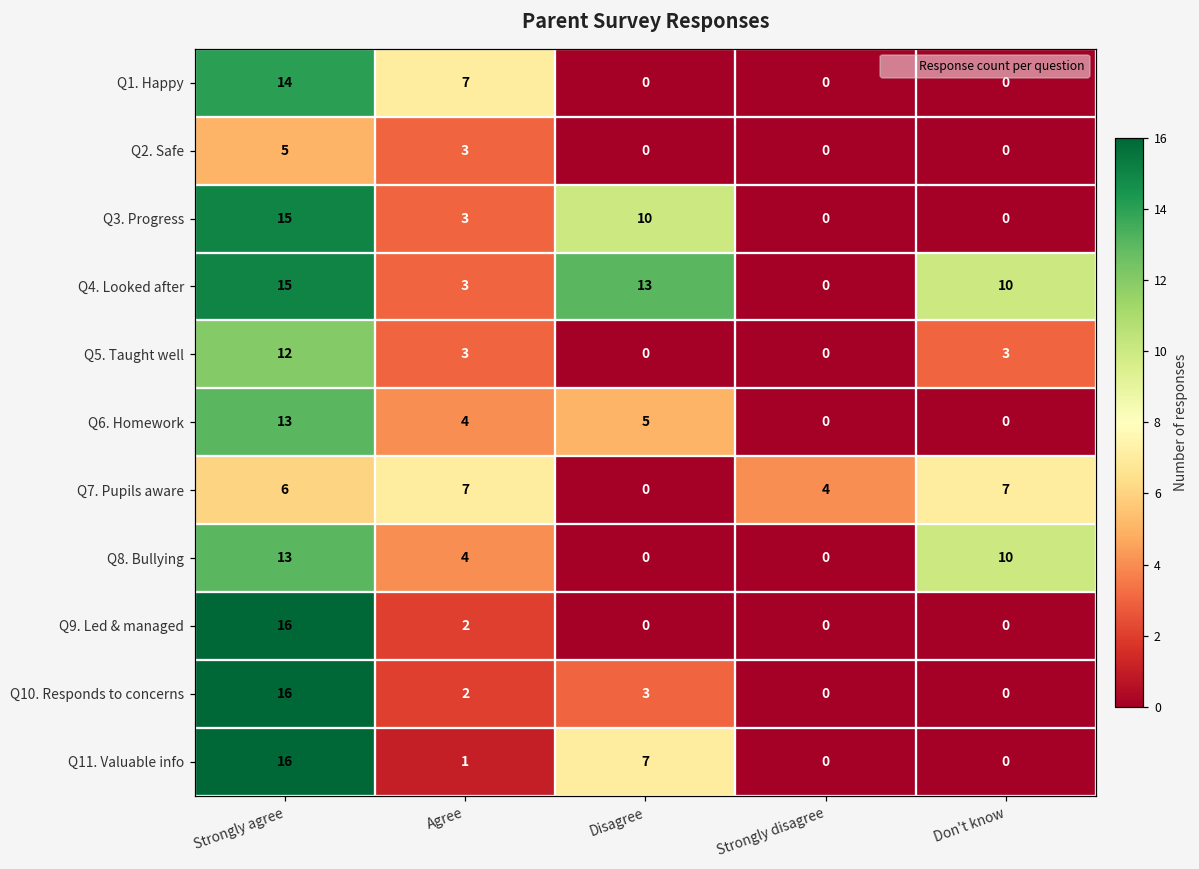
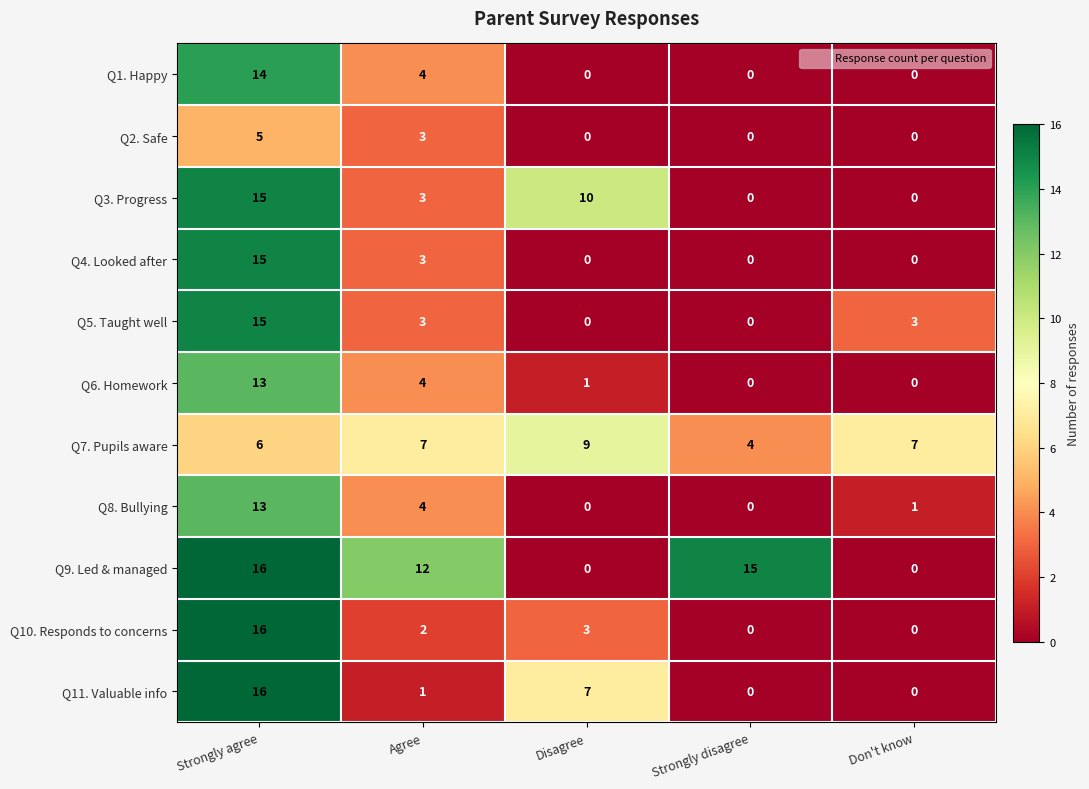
Q1. Happy, Agree: 7 -> 4
Q4. Looked after, Disagree: 13 -> 0
Q4. Looked after, Don't know: 10 -> 0
Q5. Taught well, Strongly agree: 12 -> 15
Q6. Homework, Disagree: 5 -> 1
Q7. Pupils aware, Disagree: 0 -> 9
Q8. Bullying, Don't know: 10 -> 1
Q9. Led & managed, Agree: 2 -> 12
Q9. Led & managed, Strongly disagree: 0 -> 15
